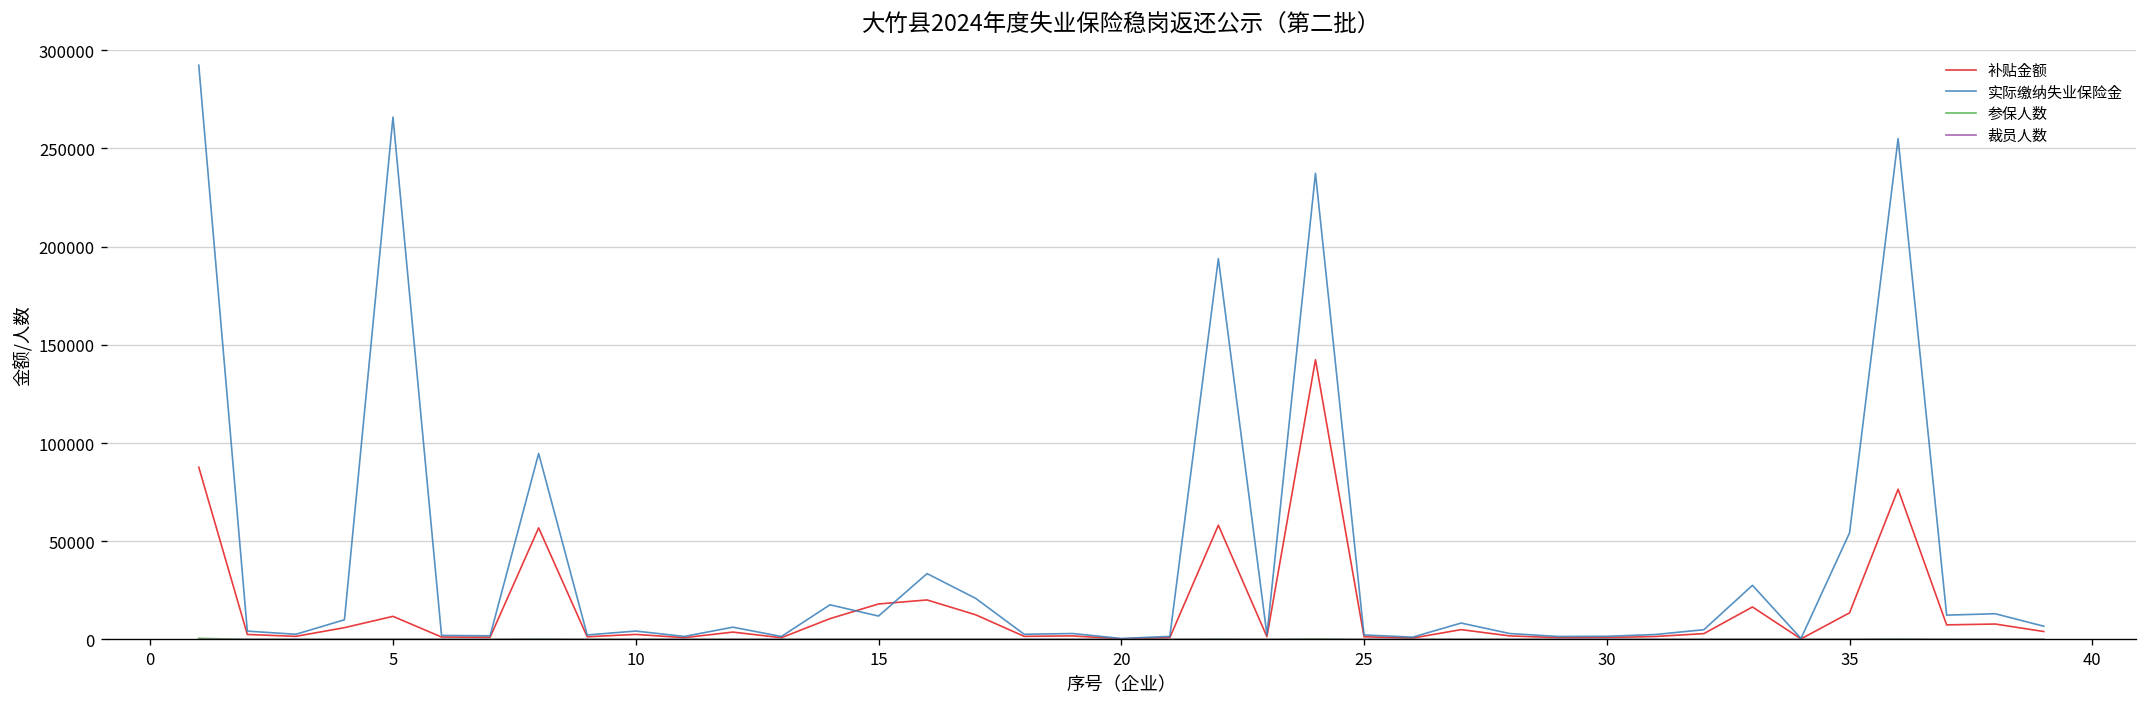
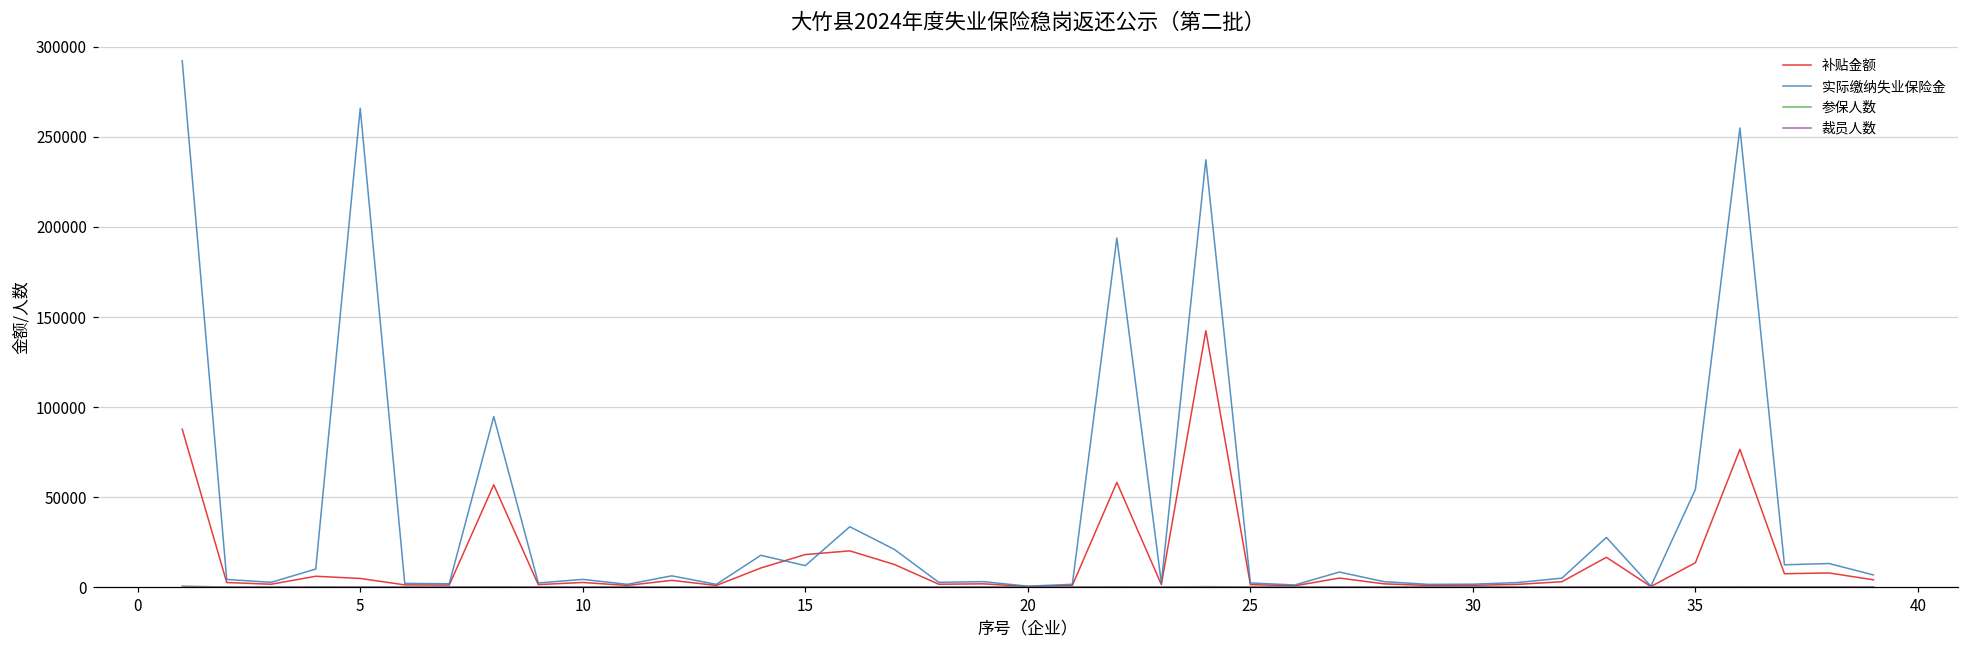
补贴金额, 5: 12000 -> 5000
